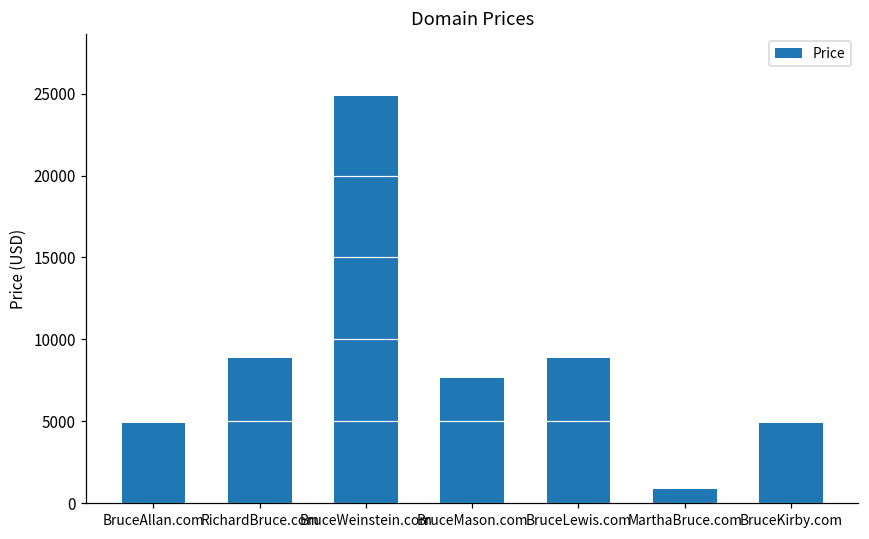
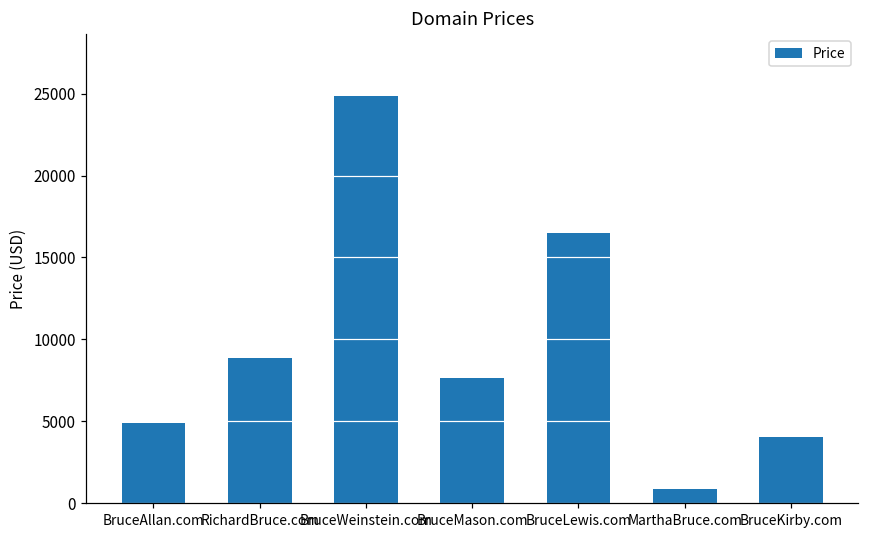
BruceLewis.com: 8900 -> 16500
BruceKirby.com: 4900 -> 4100
